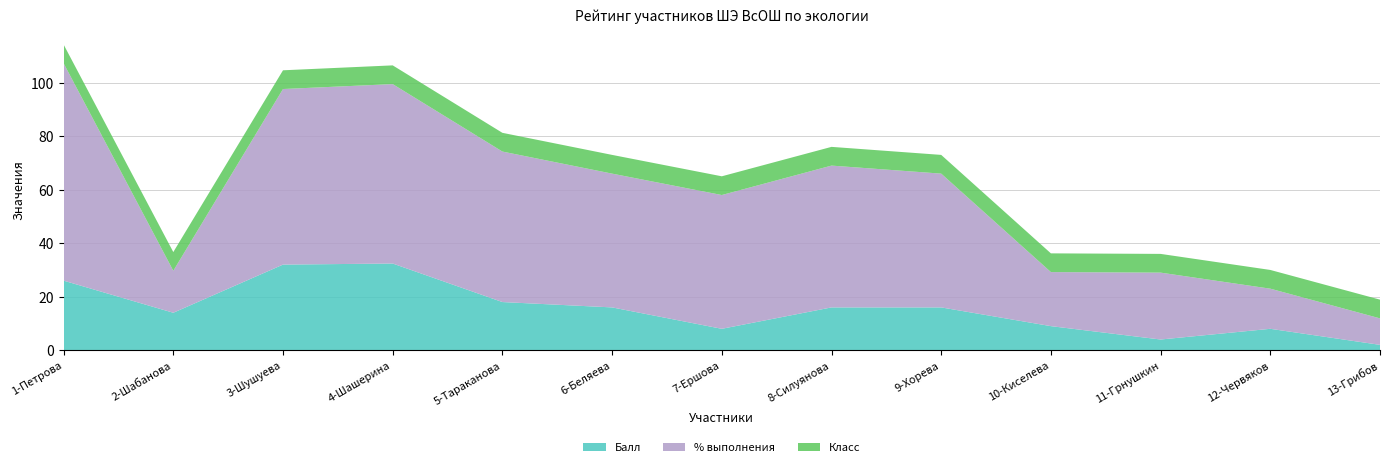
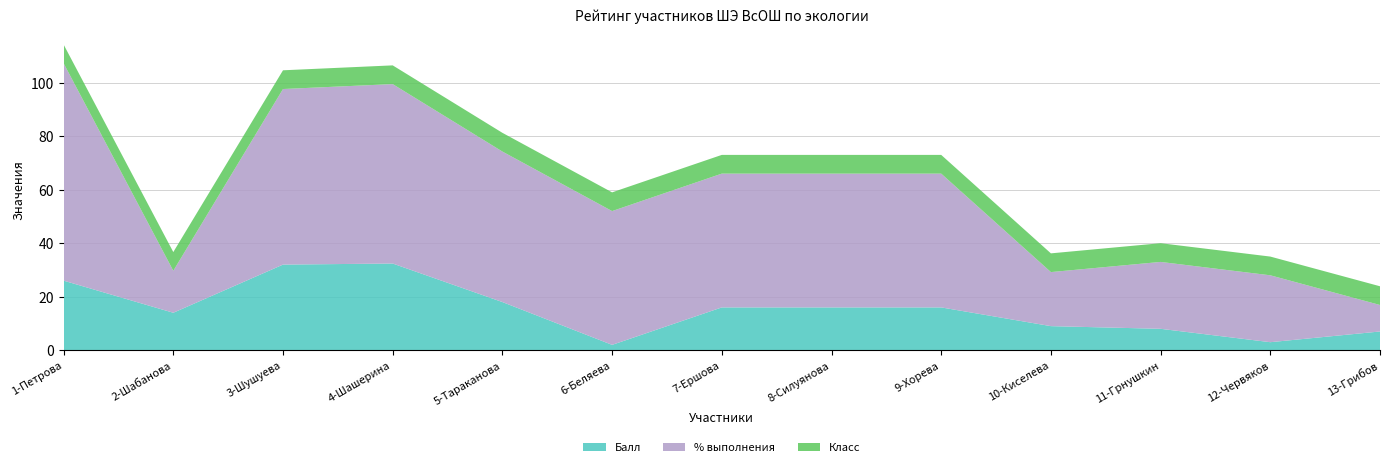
Балл, 6-Беляева: 16 -> 2
Балл, 7-Ершова: 8 -> 16
% выполнения, 8-Силуянова: 53 -> 50
Балл, 11-Грнушкин: 4 -> 8
Балл, 12-Червяков: 8 -> 3
% выполнения, 12-Червяков: 15 -> 25
Балл, 13-Грибов: 2 -> 7
